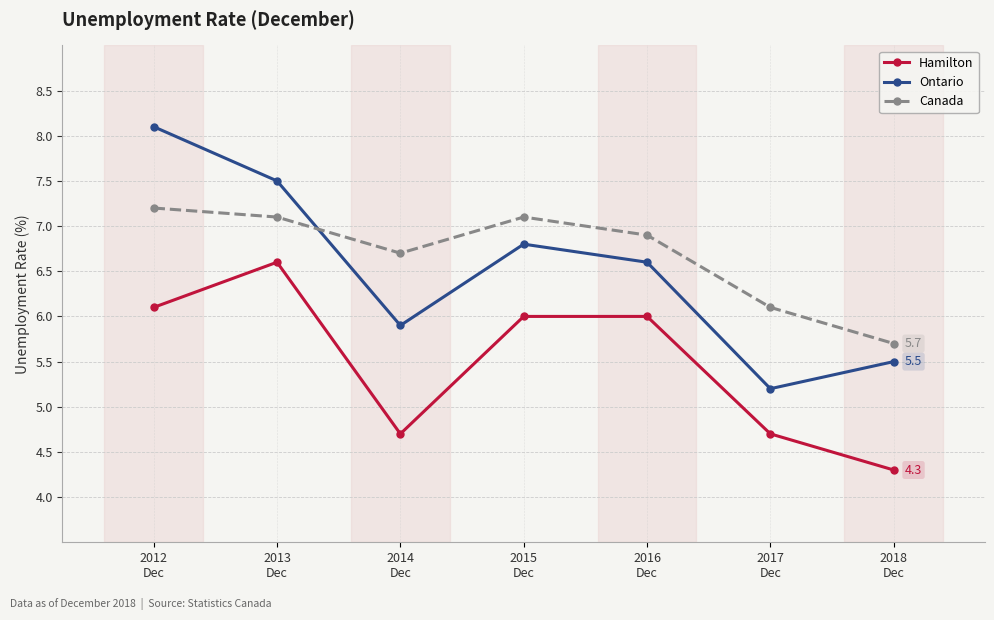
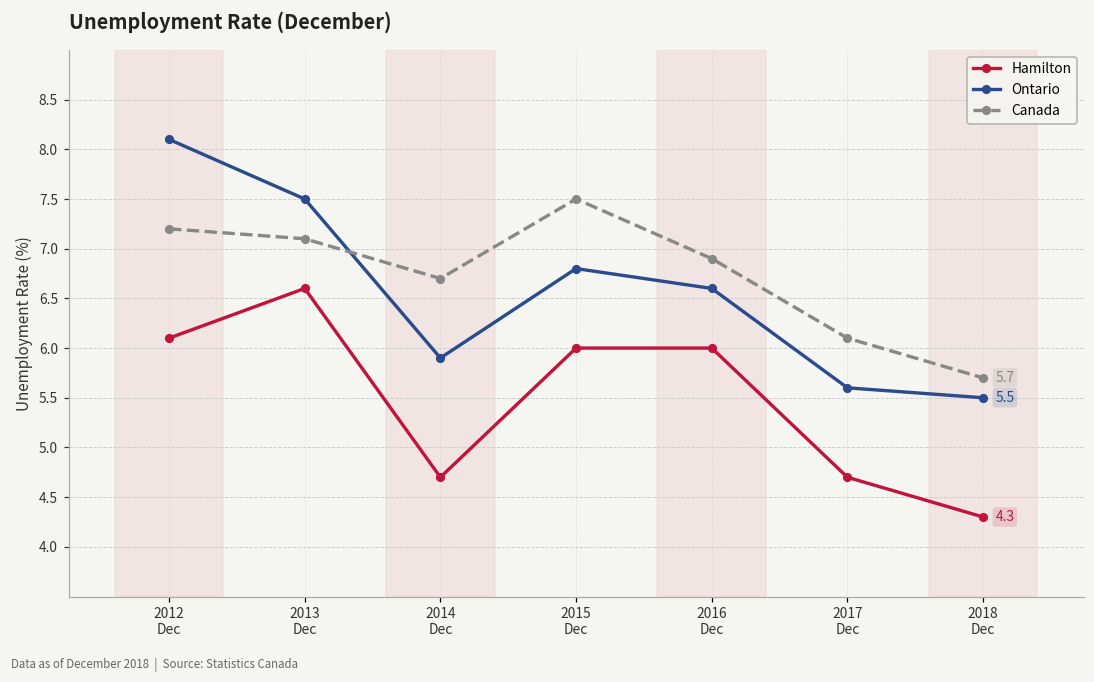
Canada, 2015 Dec: 7.1 -> 7.5
Ontario, 2017 Dec: 5.2 -> 5.6
